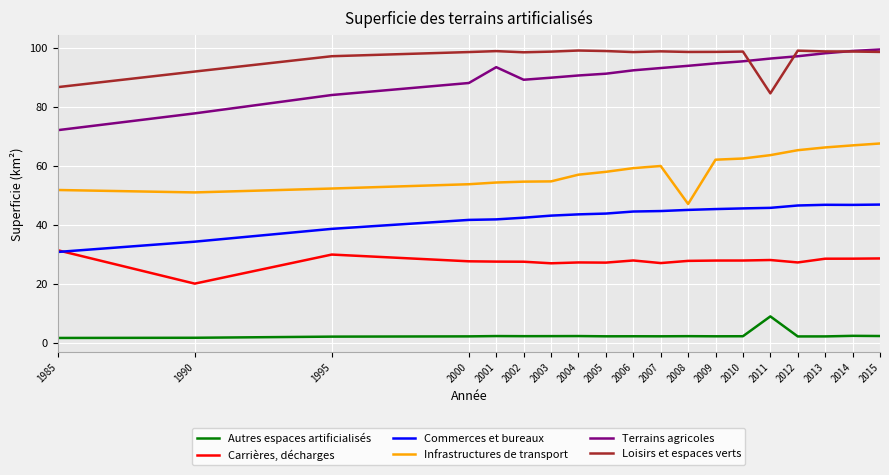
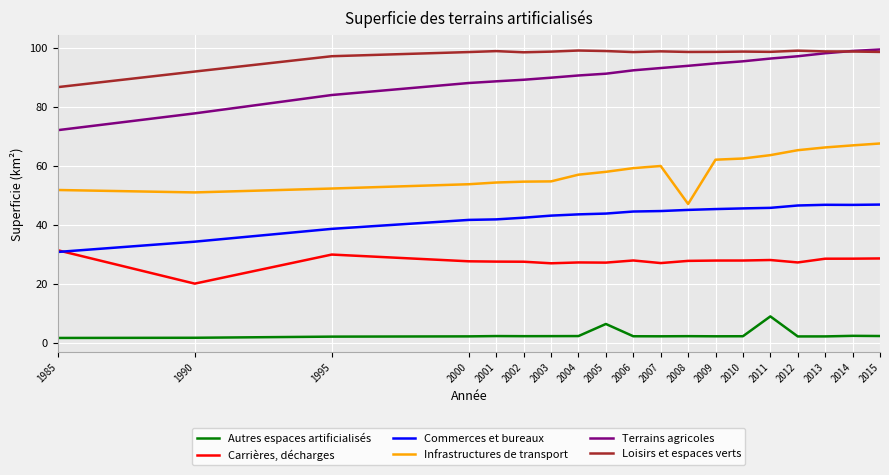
Terrains agricoles, 2001: 93 -> 89
Autres espaces artificialisés, 2005: 2 -> 6
Loisirs et espaces verts, 2011: 85 -> 99
